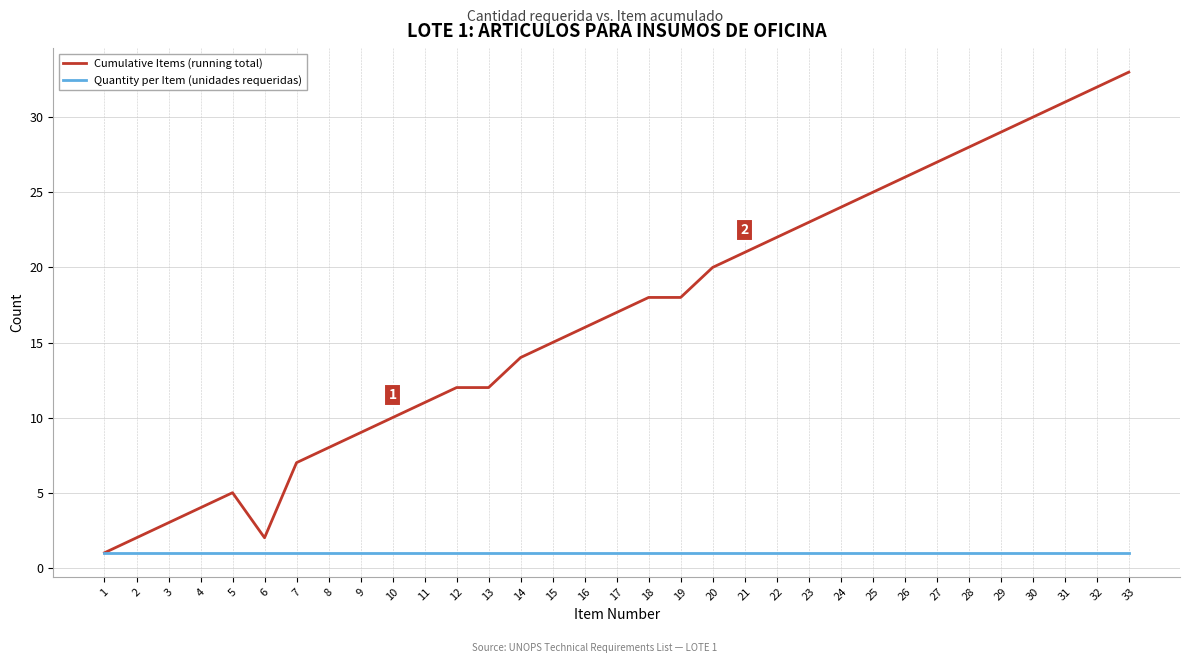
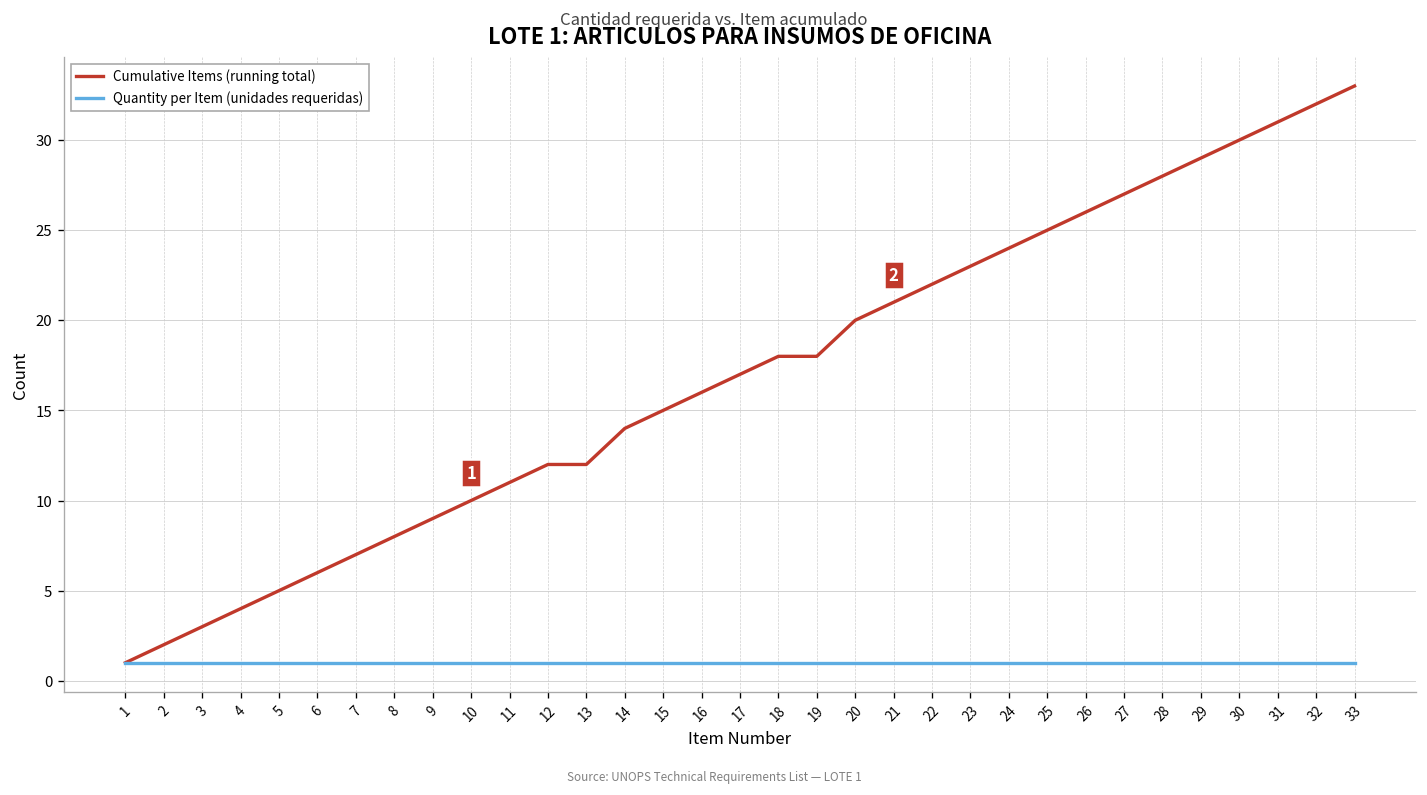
Cumulative Items (running total), 6: 2 -> 6
